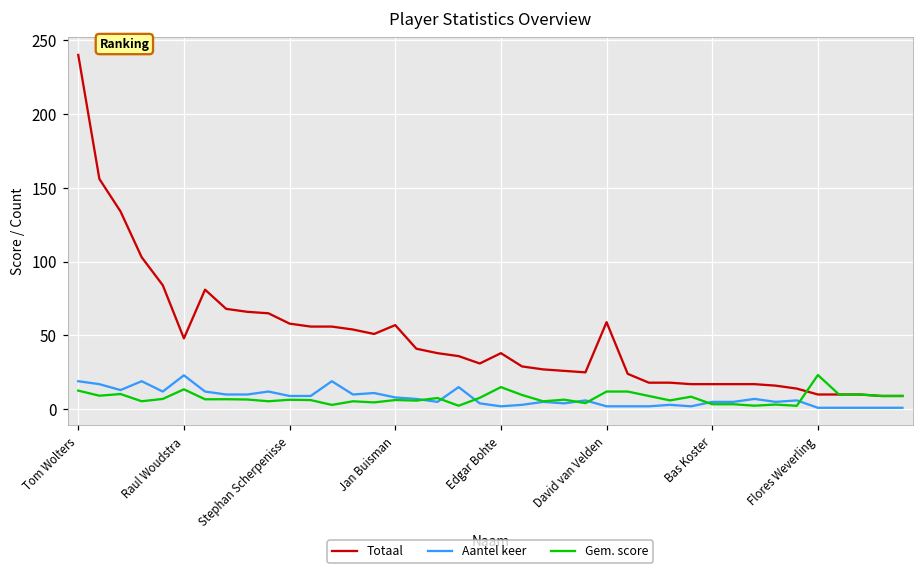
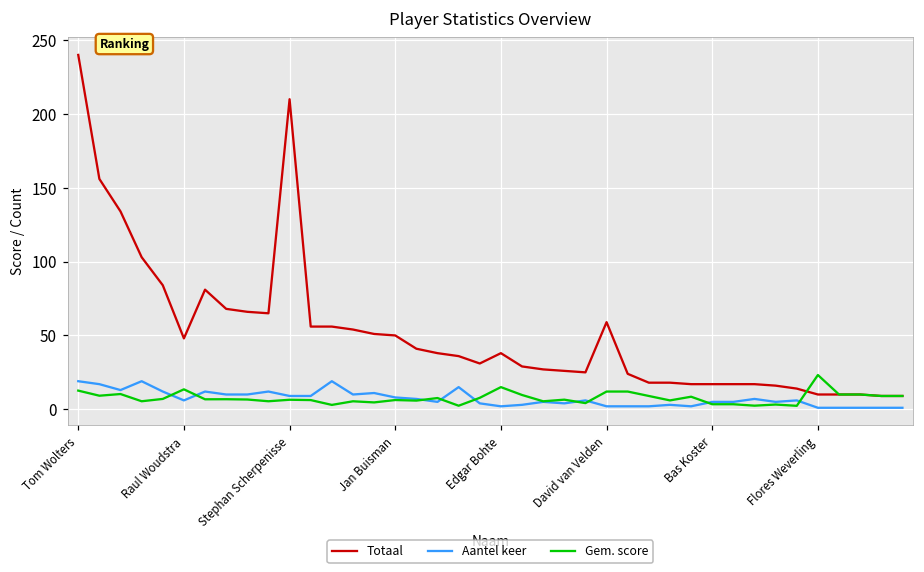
Aantel keer, Raul Woudstra: 23 -> 6
Totaal, Stephan Scherpenisse: 58 -> 210
Totaal, Jan Buisman: 57 -> 50
